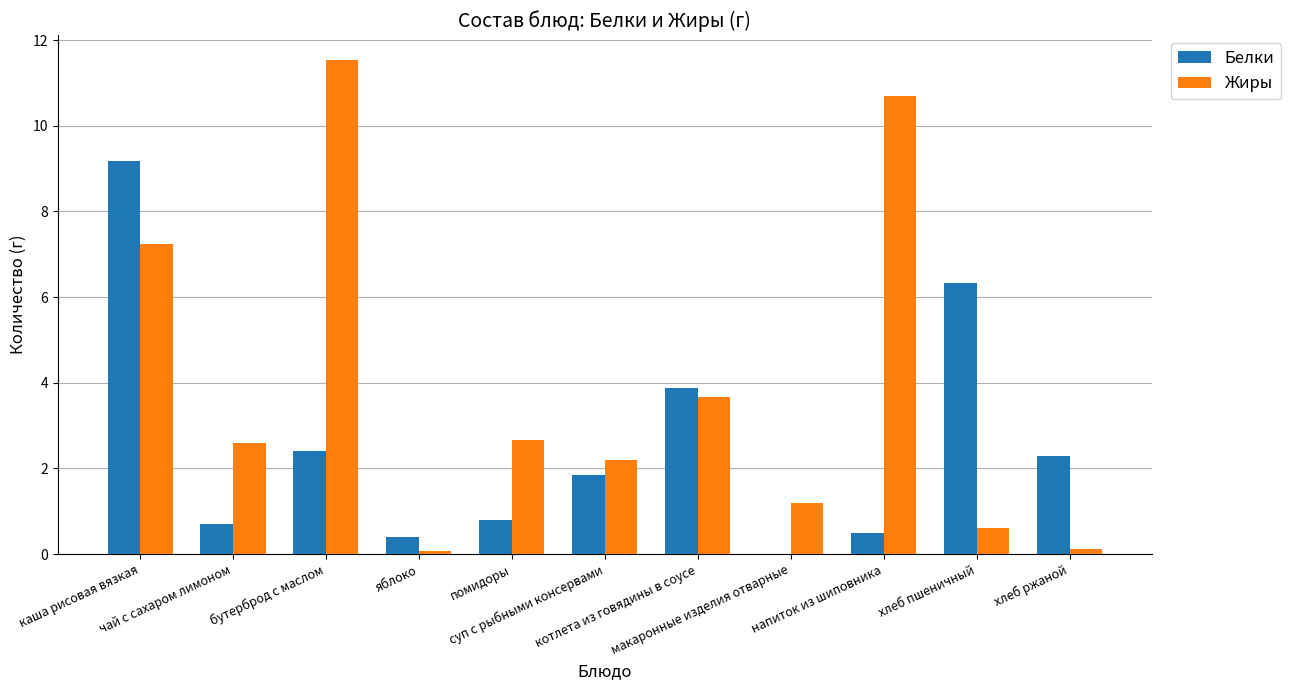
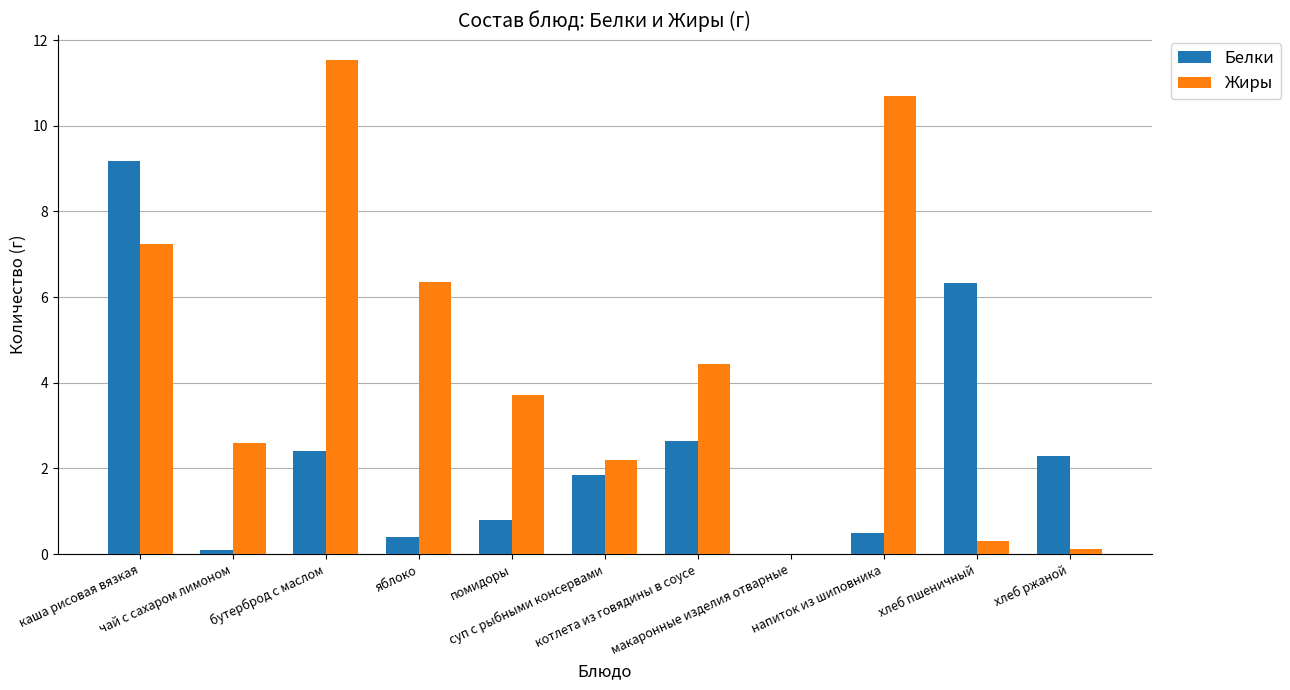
Белки, чай с сахаром лимоном: 0.7 -> 0.1
Жиры, яблоко: 0.1 -> 6.3
Жиры, помидоры: 2.7 -> 3.7
Белки, котлета из говядины в соусе: 3.9 -> 2.6
Жиры, котлета из говядины в соусе: 3.7 -> 4.5
Жиры, макаронные изделия отварные: 1.2 -> 0.0
Жиры, хлеб пшеничный: 0.6 -> 0.3
